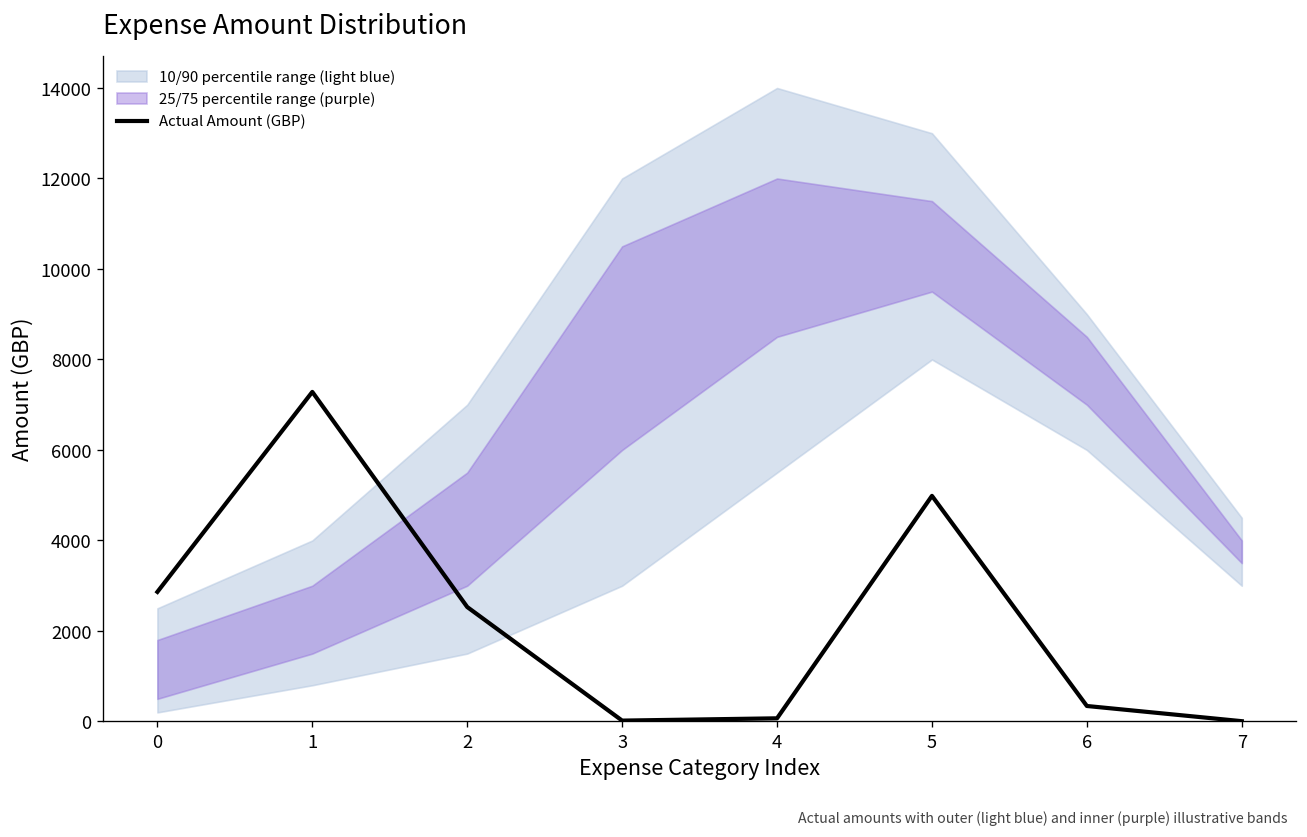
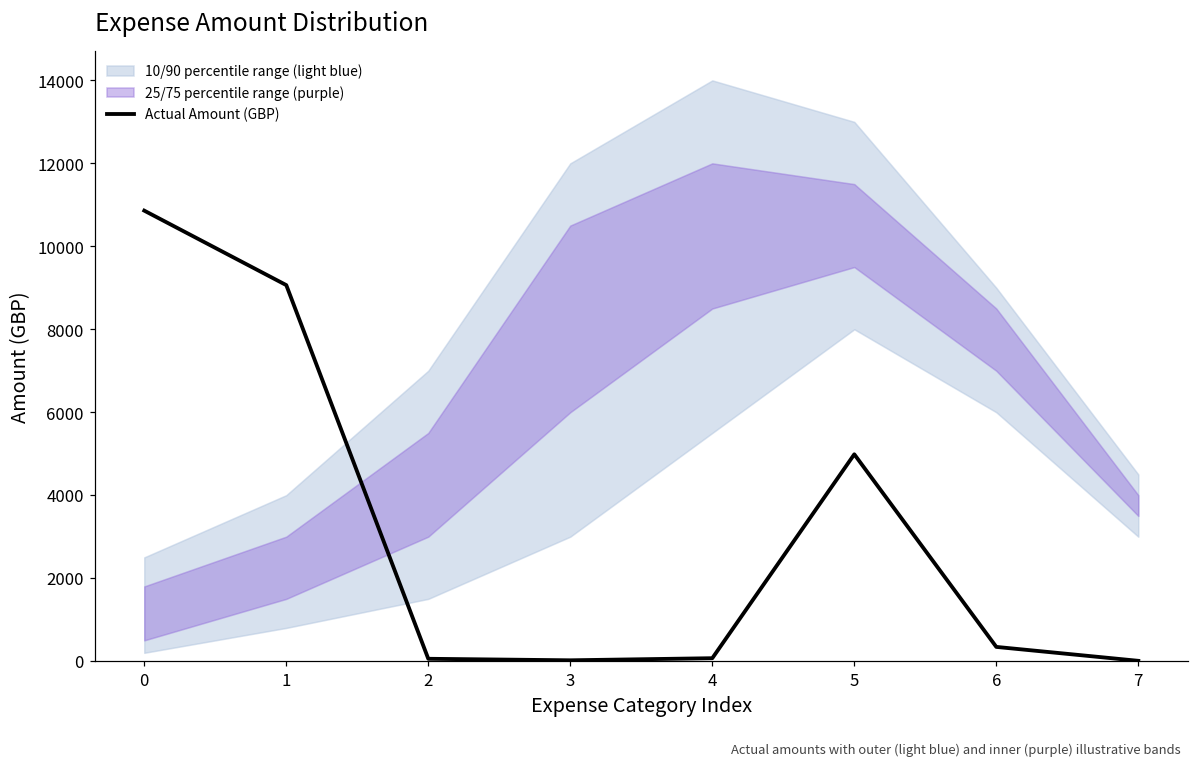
Actual Amount (GBP), 0: 2900 -> 10900
Actual Amount (GBP), 1: 7300 -> 9100
Actual Amount (GBP), 2: 2500 -> 100
